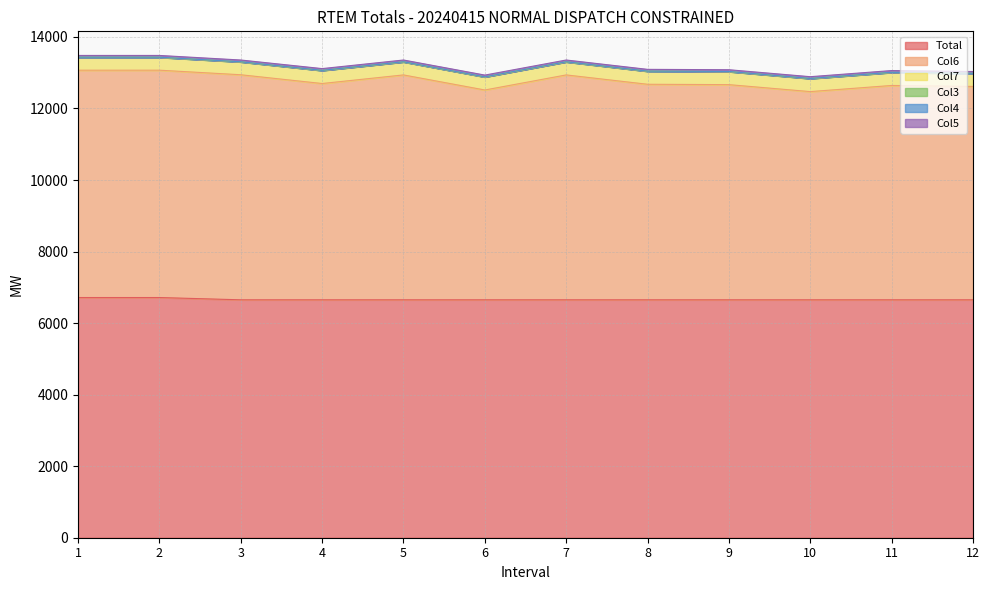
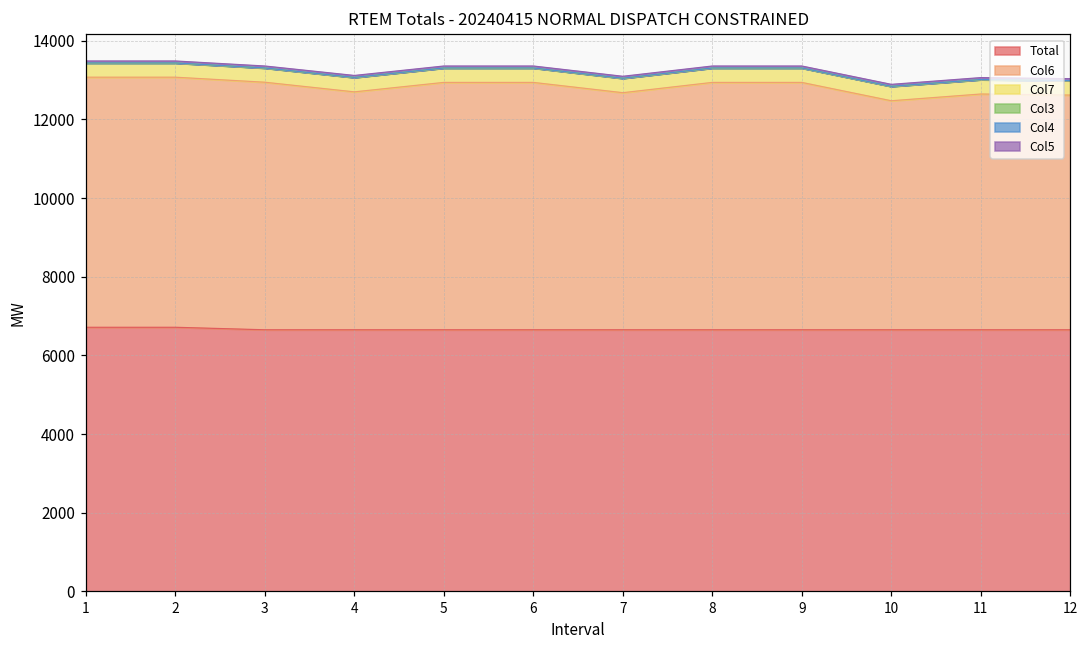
Col6, 6: 5900 -> 6300
Col6, 7: 6300 -> 6000
Col6, 8: 6000 -> 6300
Col6, 9: 6000 -> 6300
